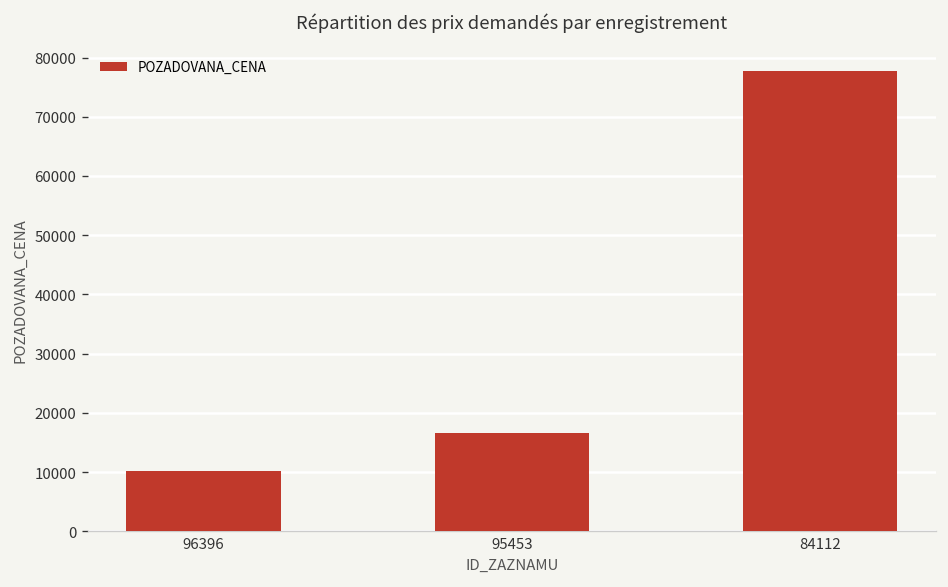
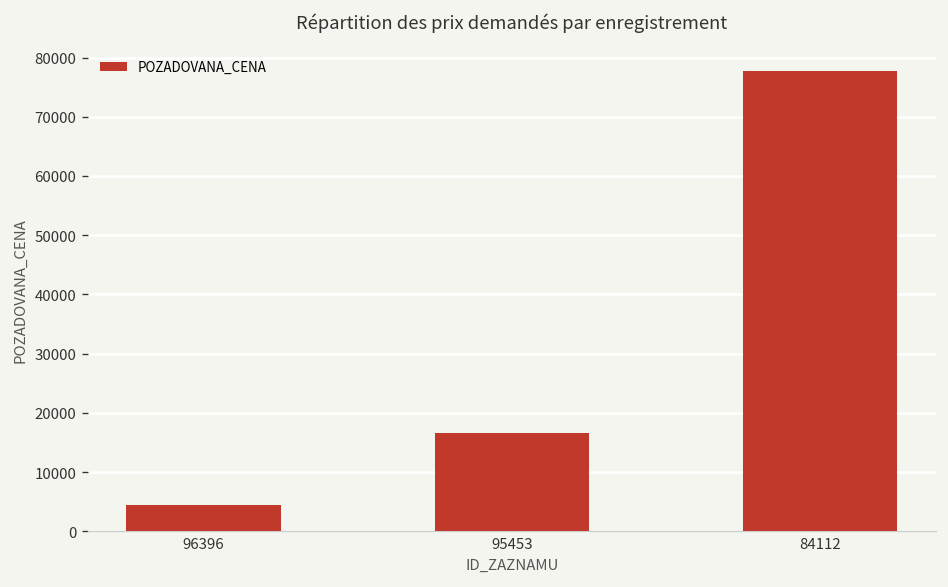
96396: 10000 -> 4000
